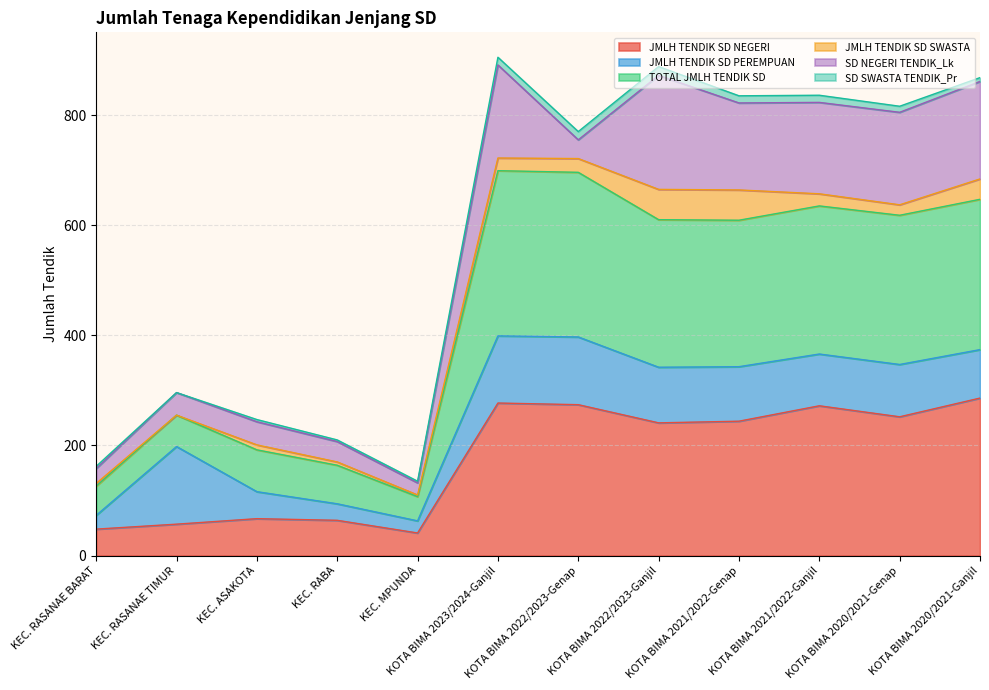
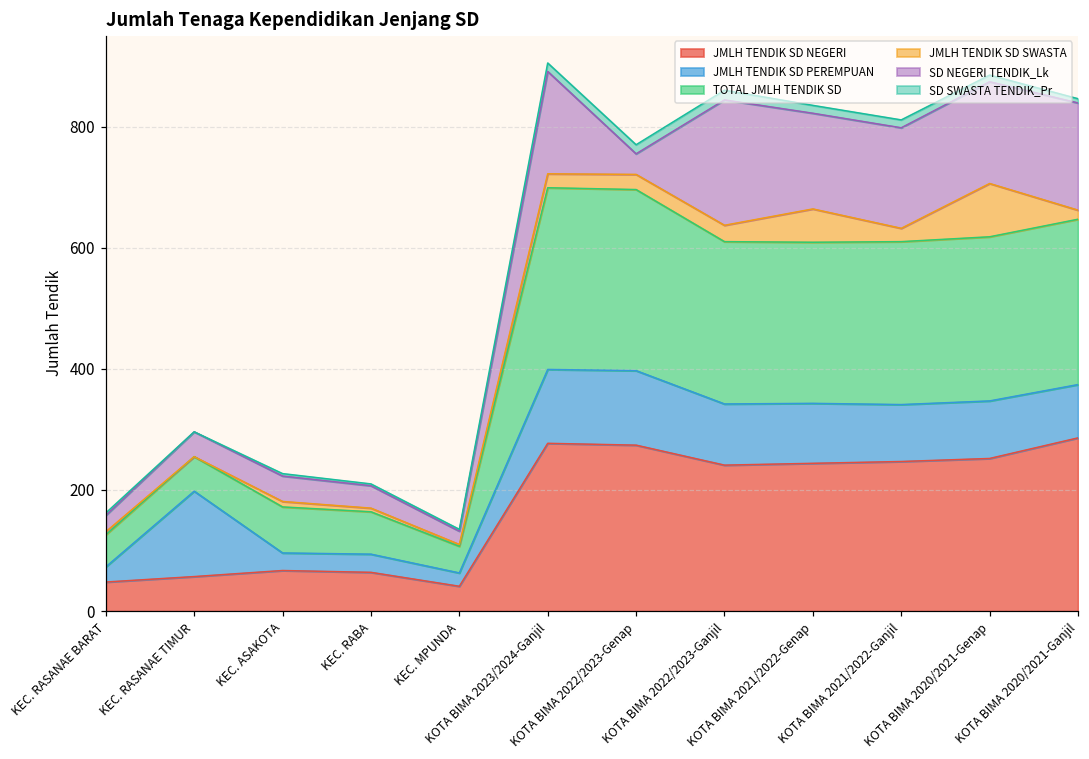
JMLH TENDIK SD PEREMPUAN, KEC. ASAKOTA: 50 -> 30
JMLH TENDIK SD SWASTA, KOTA BIMA 2022/2023-Ganjil: 60 -> 30
JMLH TENDIK SD NEGERI, KOTA BIMA 2021/2022-Ganjil: 270 -> 250
JMLH TENDIK SD SWASTA, KOTA BIMA 2020/2021-Genap: 20 -> 90
JMLH TENDIK SD SWASTA, KOTA BIMA 2020/2021-Ganjil: 40 -> 20
